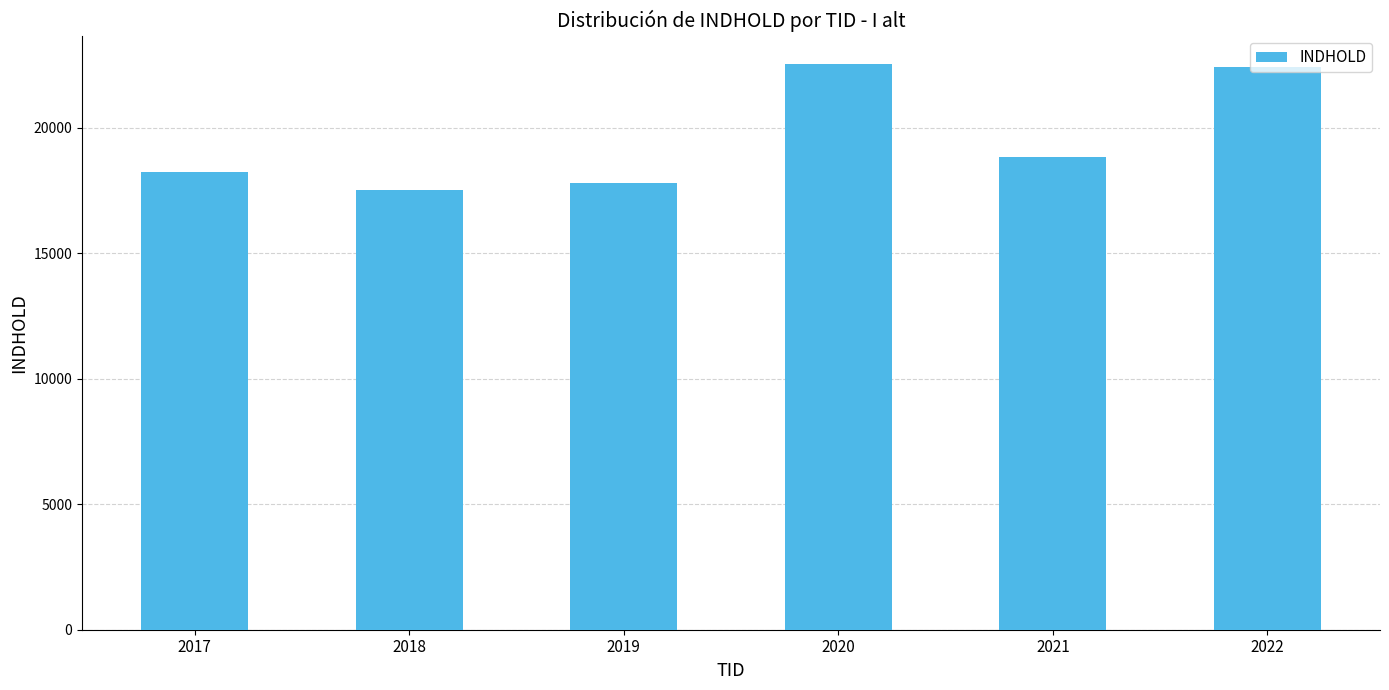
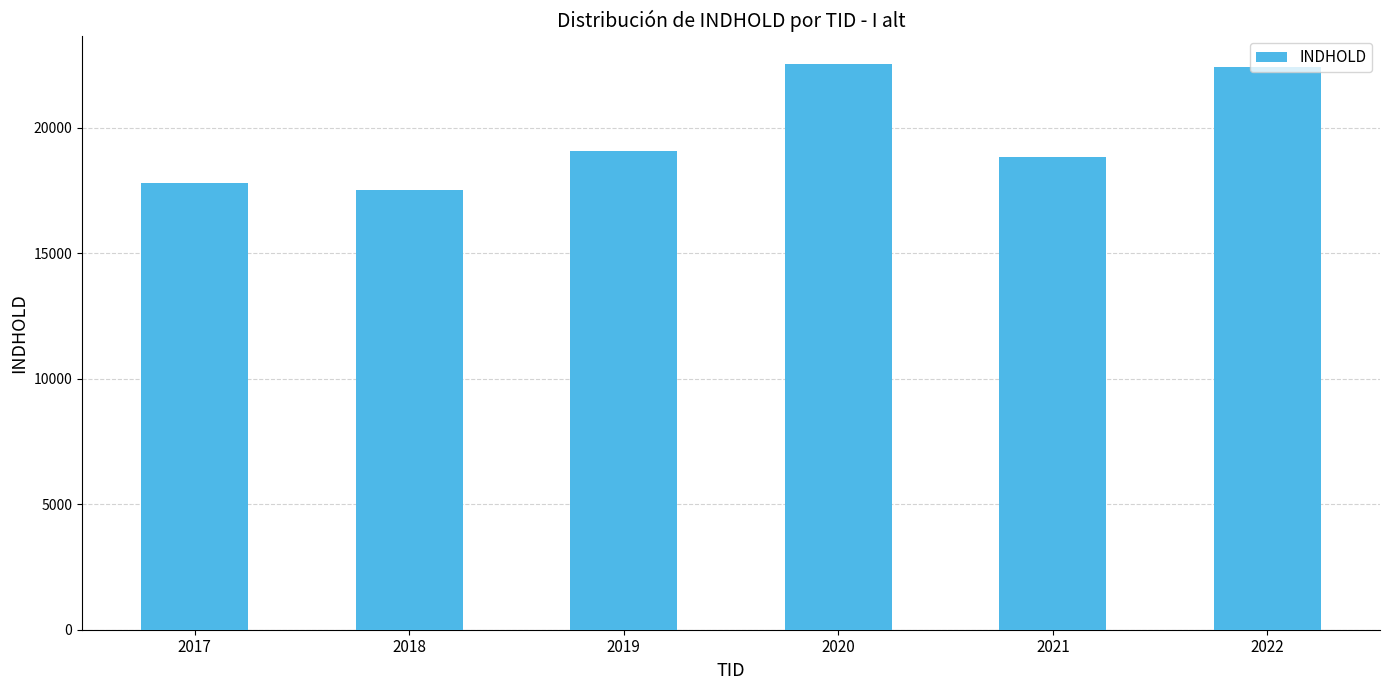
2017: 18200 -> 17800
2019: 17800 -> 19100
